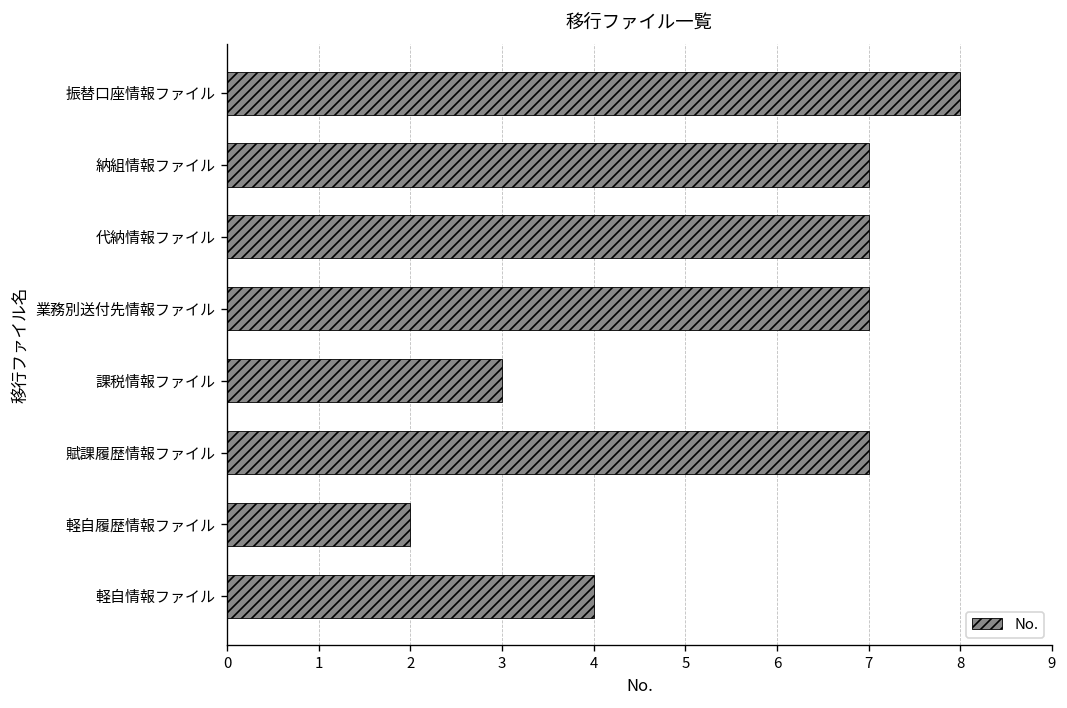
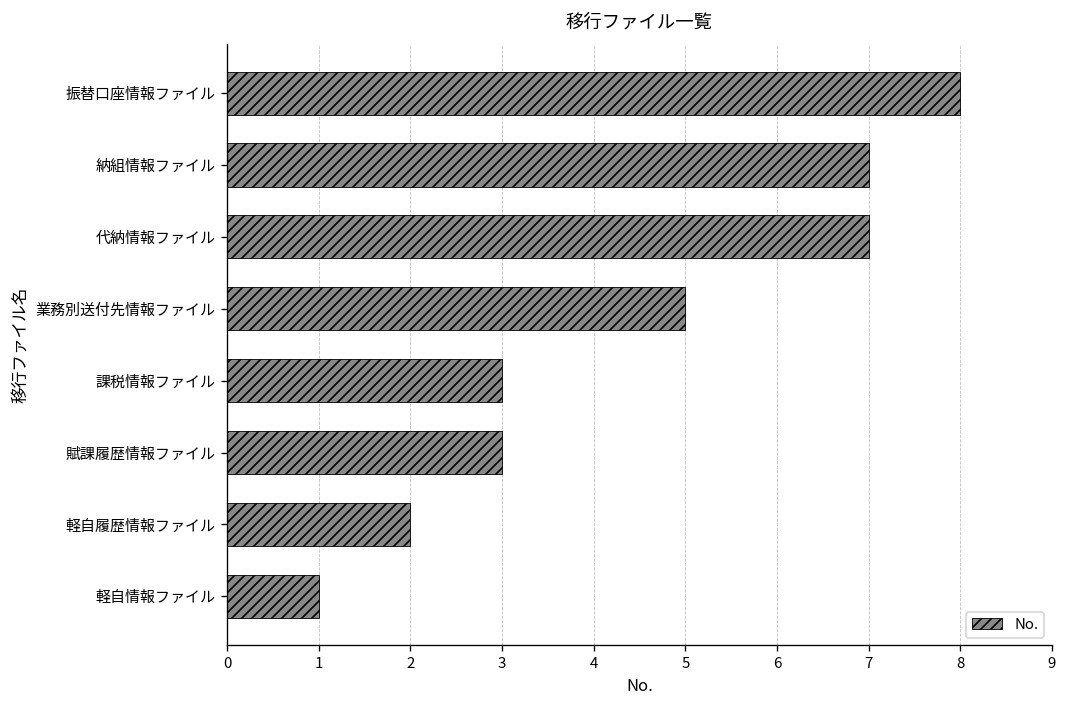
業務別送付先情報ファイル: 7 -> 5
賦課履歴情報ファイル: 7 -> 3
軽自情報ファイル: 4 -> 1
